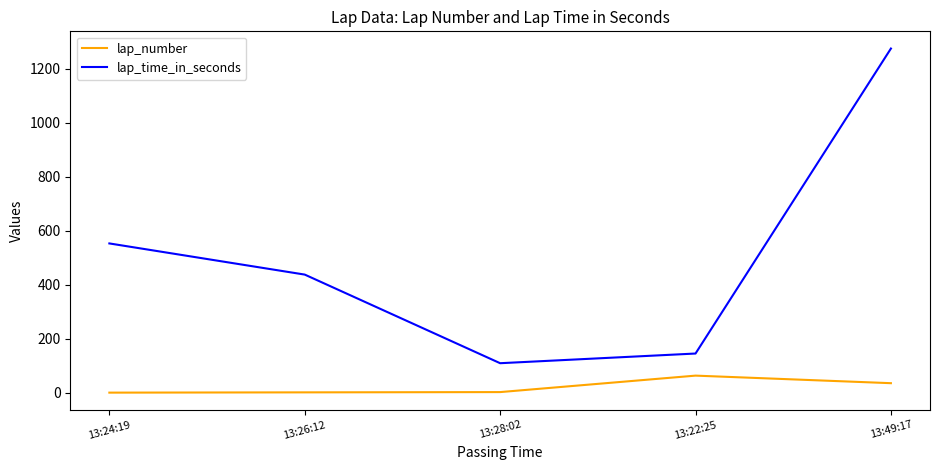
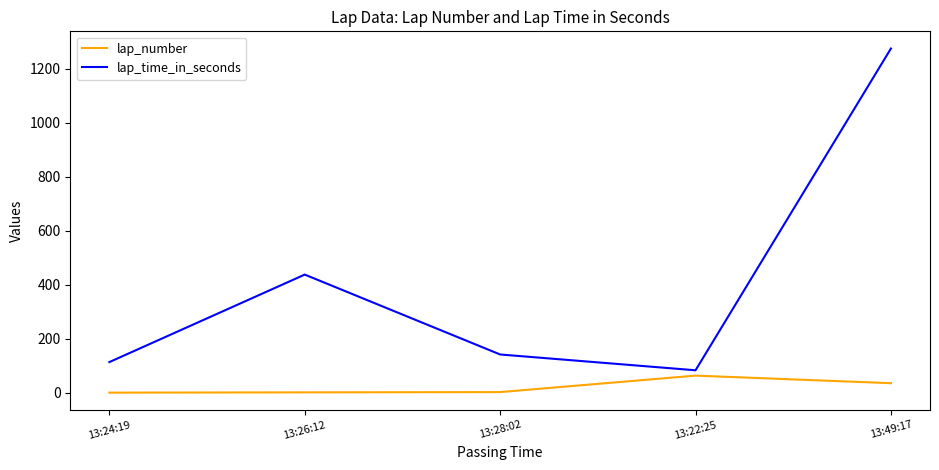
lap_time_in_seconds, 13:24:19: 550 -> 110
lap_time_in_seconds, 13:28:02: 110 -> 140
lap_time_in_seconds, 13:22:25: 150 -> 80
